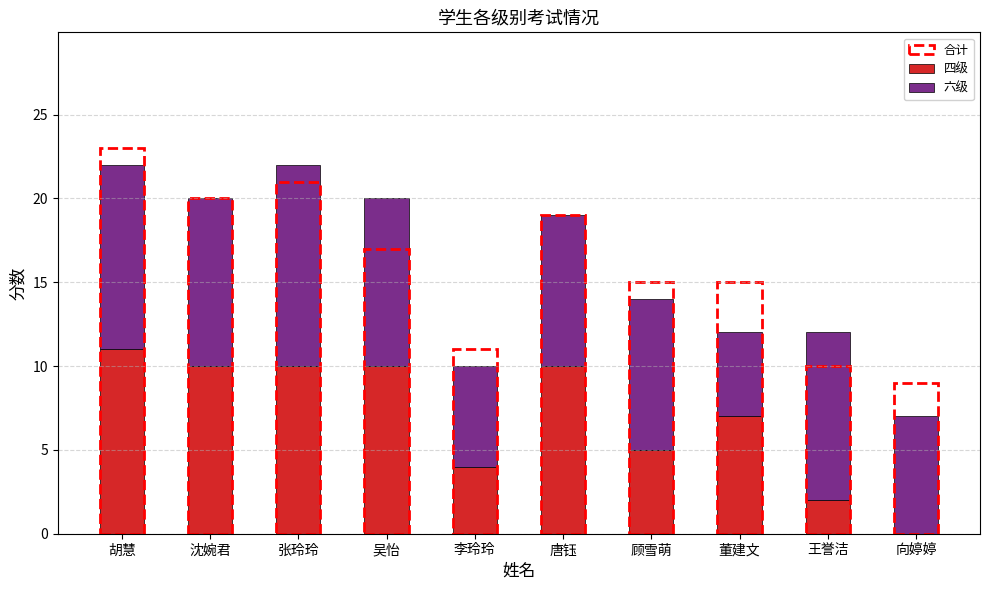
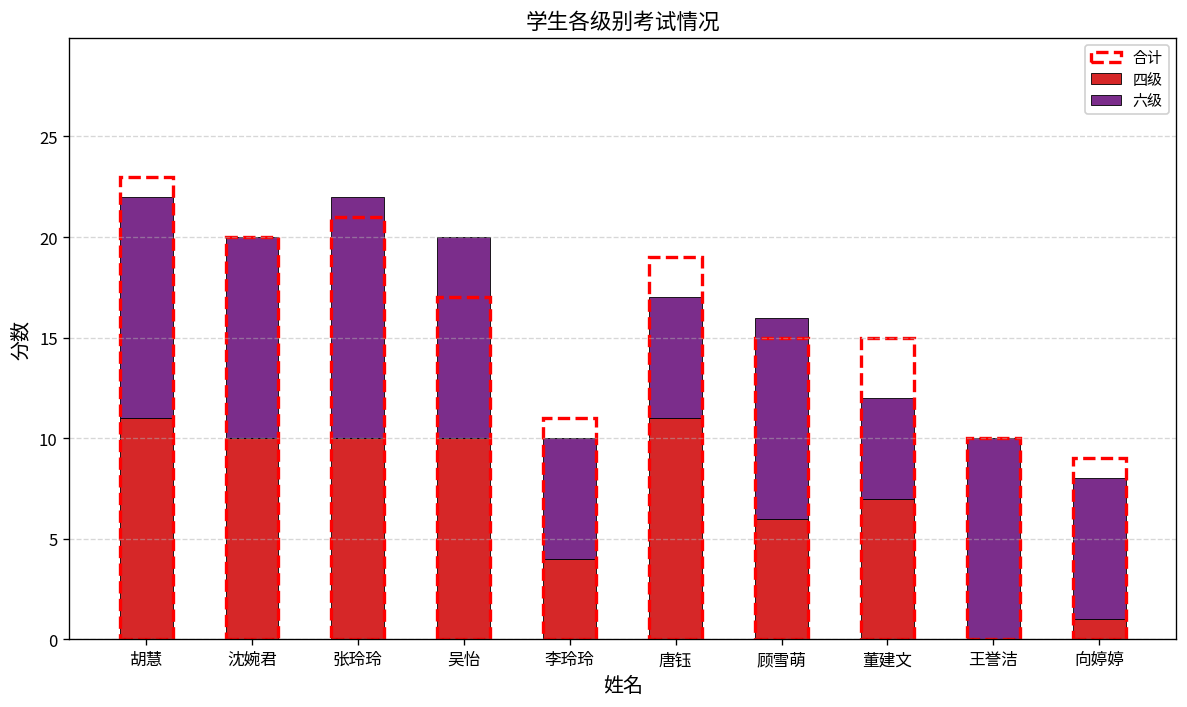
四级, 唐钰: 10 -> 11
六级, 唐钰: 9 -> 6
四级, 顾雪萌: 5 -> 6
六级, 顾雪萌: 9 -> 10
四级, 王誉洁: 2 -> 0
四级, 向婷婷: 0 -> 1
